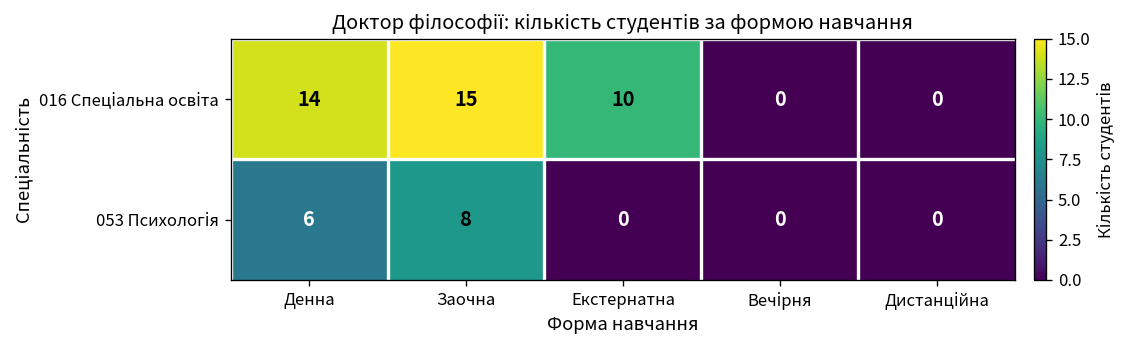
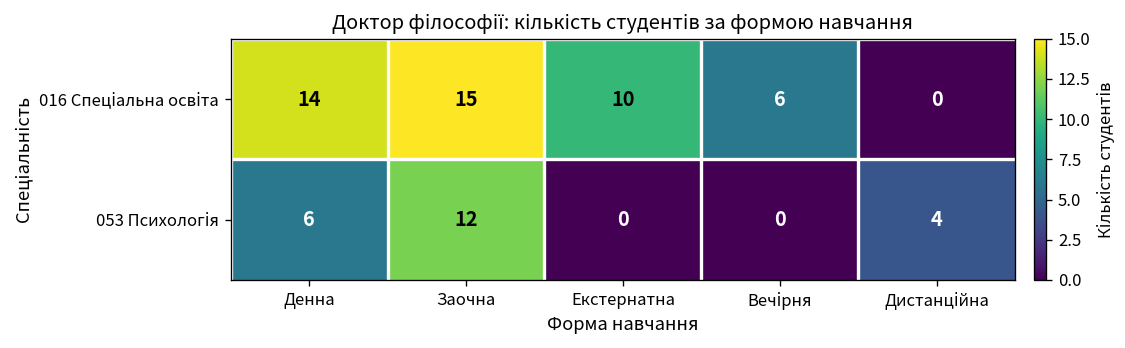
016 Спеціальна освіта, Вечірня: 0 -> 6
053 Психологія, Заочна: 8 -> 12
053 Психологія, Дистанційна: 0 -> 4
